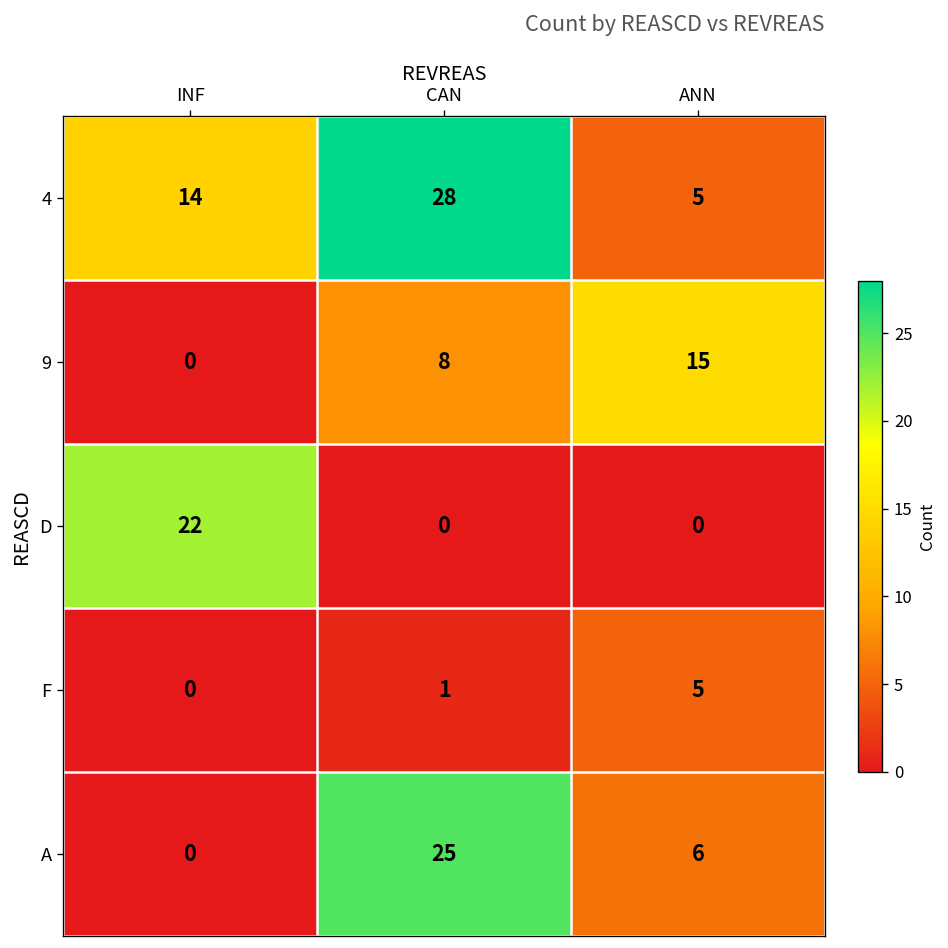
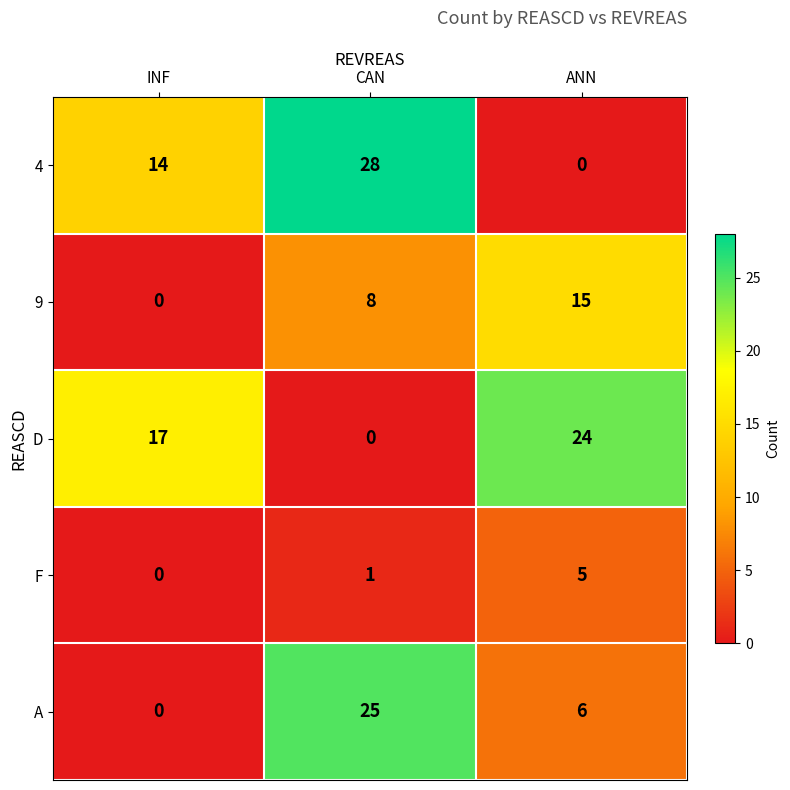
4, ANN: 5 -> 0
D, INF: 22 -> 17
D, ANN: 0 -> 24
